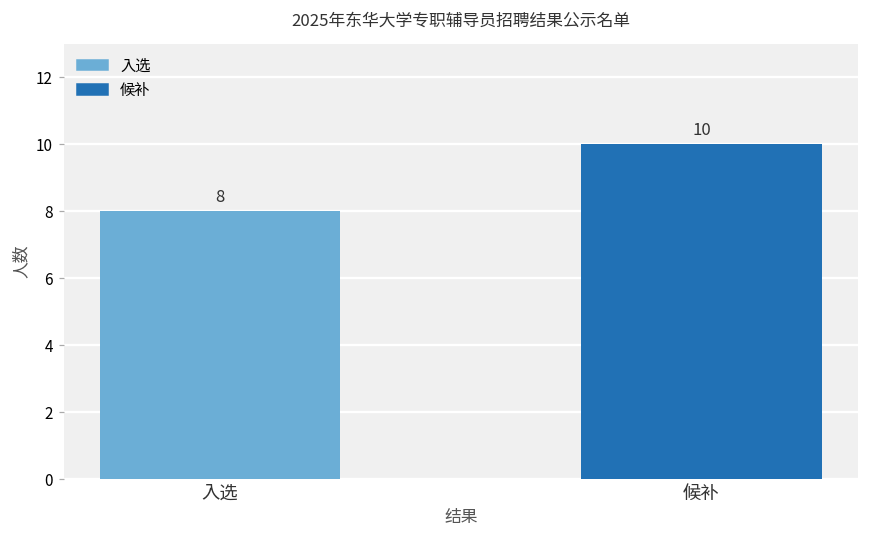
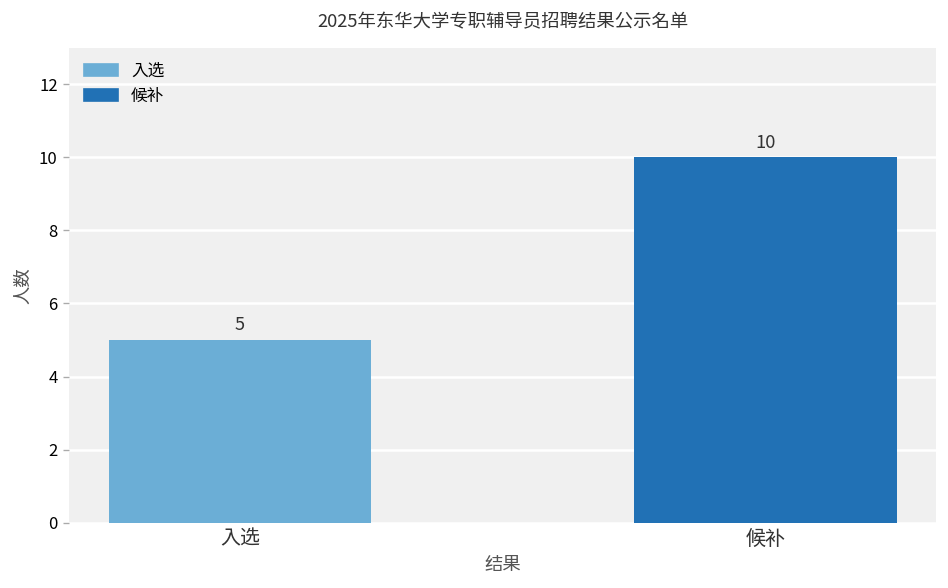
入选: 8 -> 5
